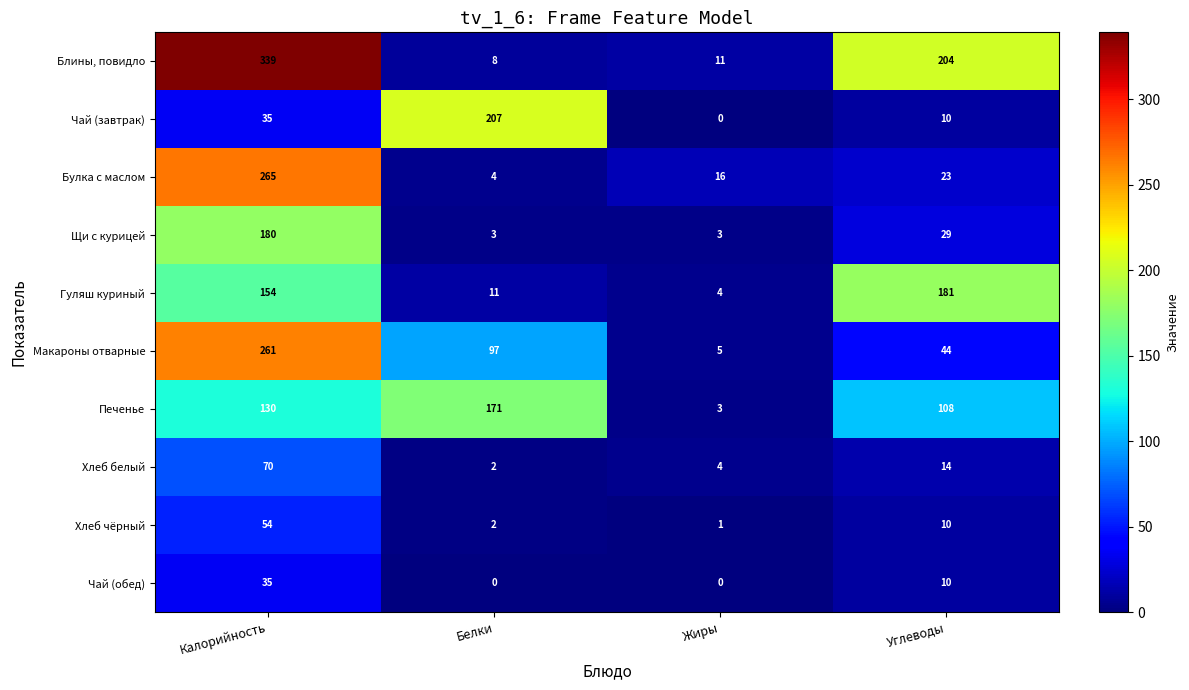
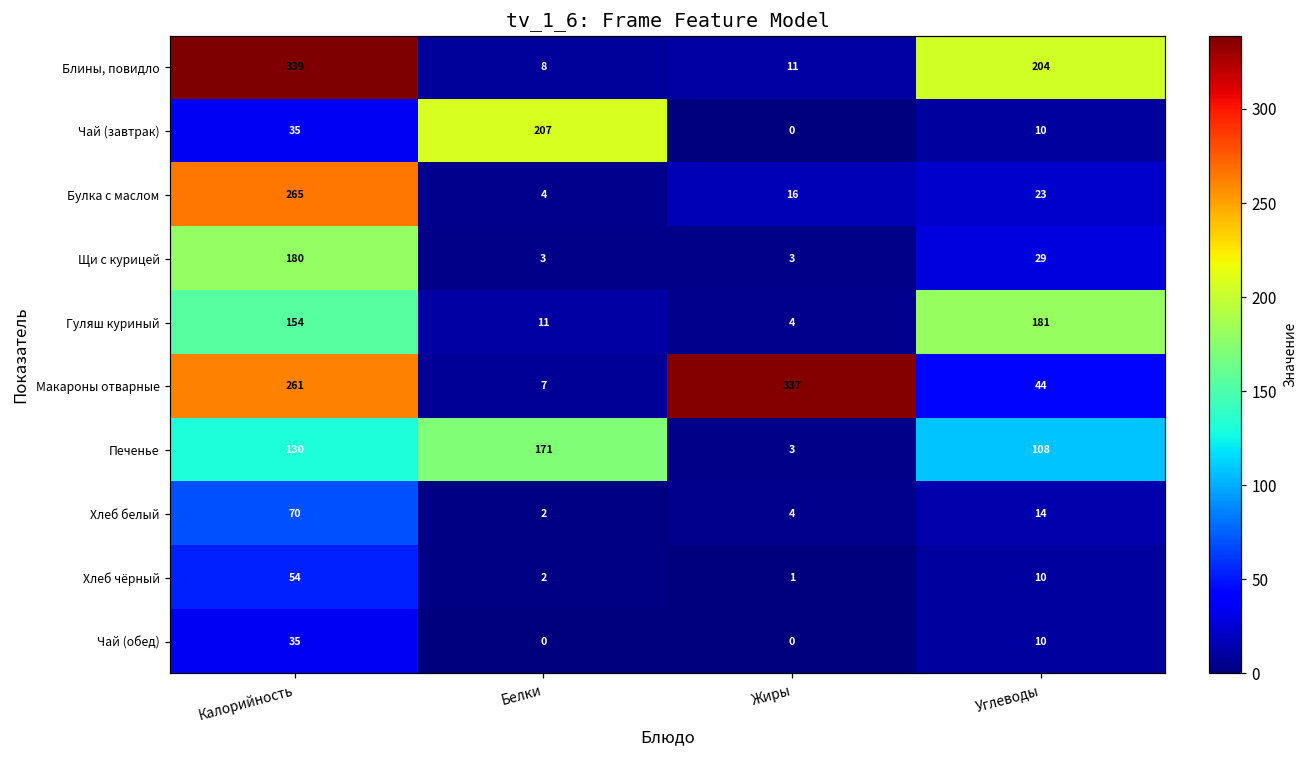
Макароны отварные, Белки: 97 -> 7
Макароны отварные, Жиры: 5 -> 337
